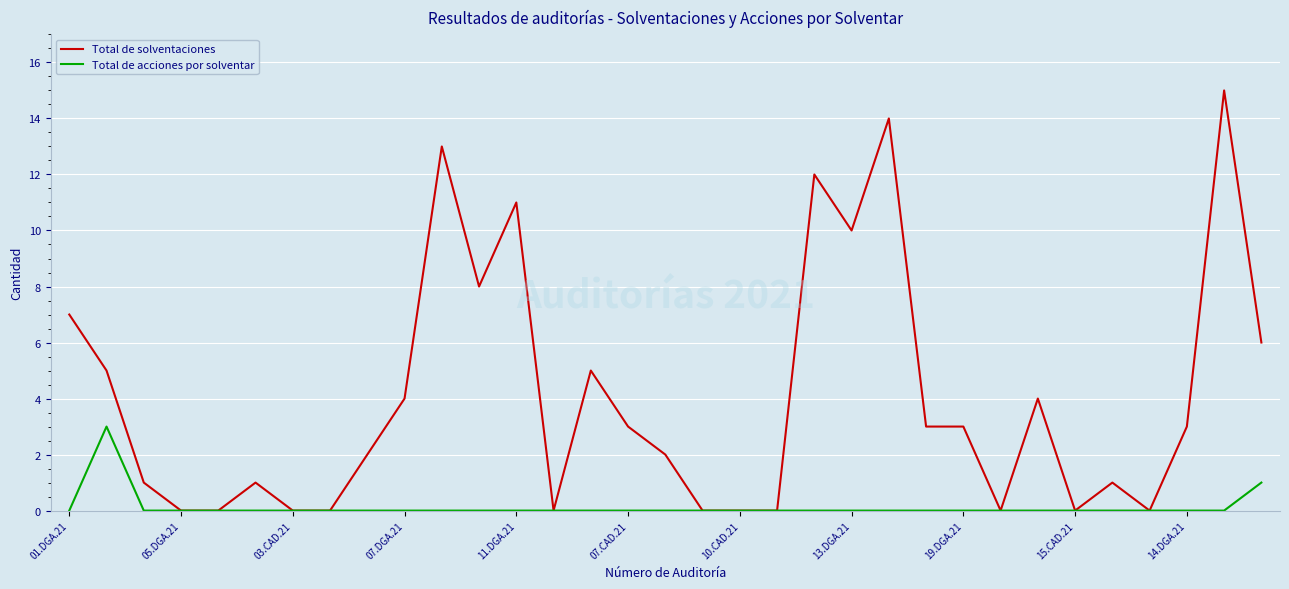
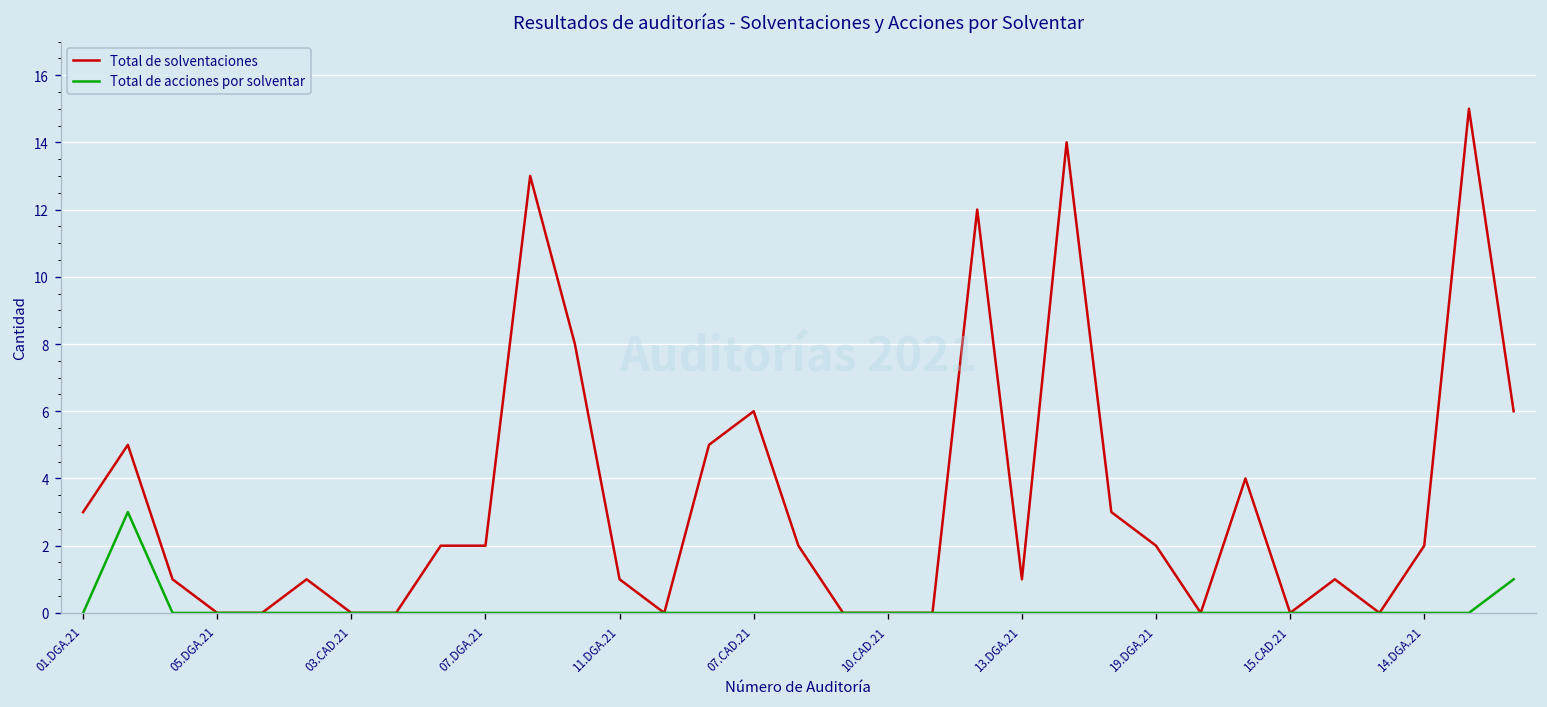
Total de solventaciones, 01.DGA.21: 7 -> 3
Total de solventaciones, 07.DGA.21: 4 -> 2
Total de solventaciones, 11.DGA.21: 11 -> 1
Total de solventaciones, 07.CAD.21: 3 -> 6
Total de solventaciones, 13.DGA.21: 10 -> 1
Total de solventaciones, 19.DGA.21: 3 -> 2
Total de solventaciones, 14.DGA.21: 3 -> 2
